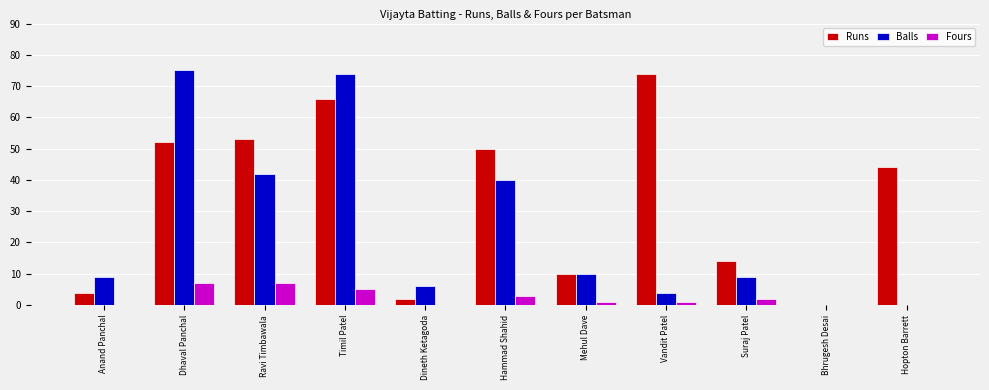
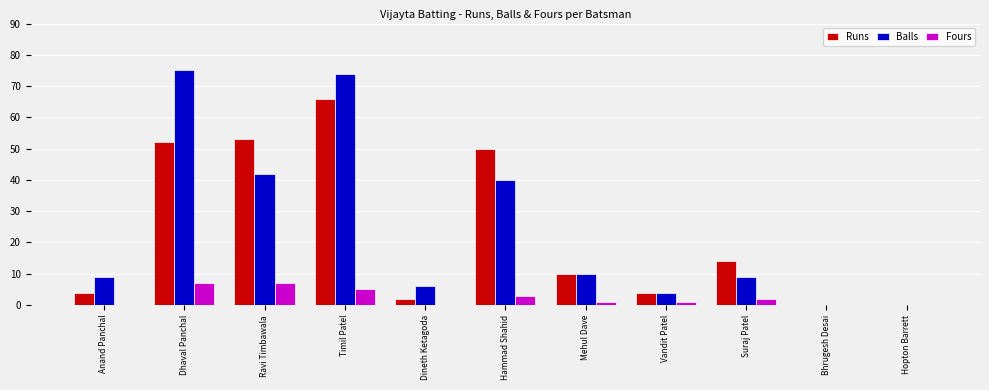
Runs, Vandit Patel: 74 -> 4
Runs, Hopton Barrett: 44 -> 0
